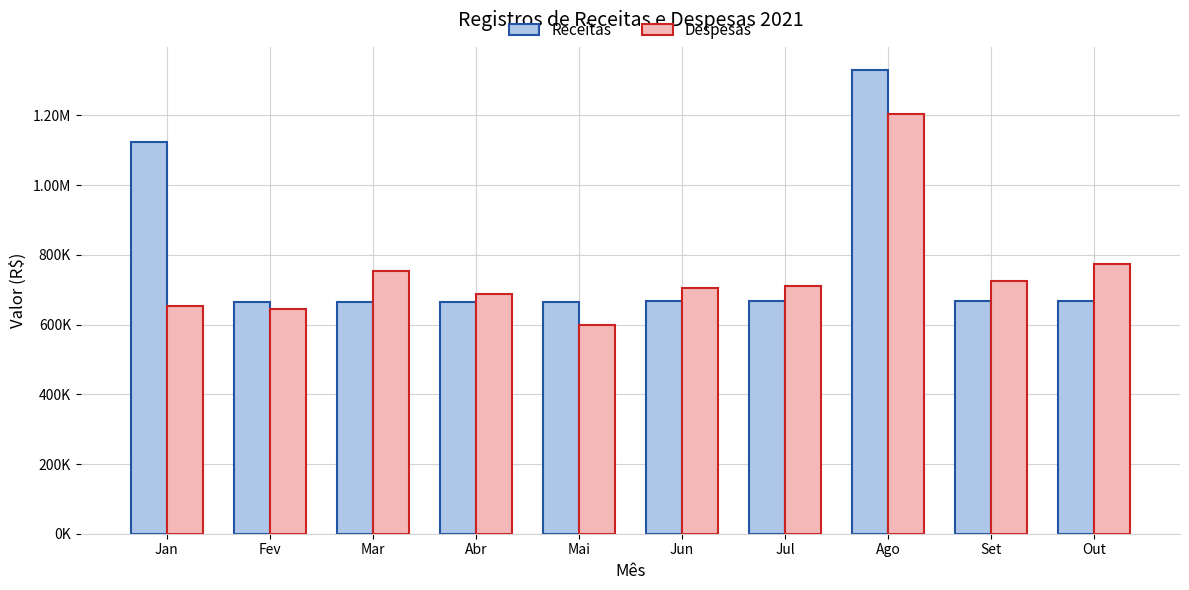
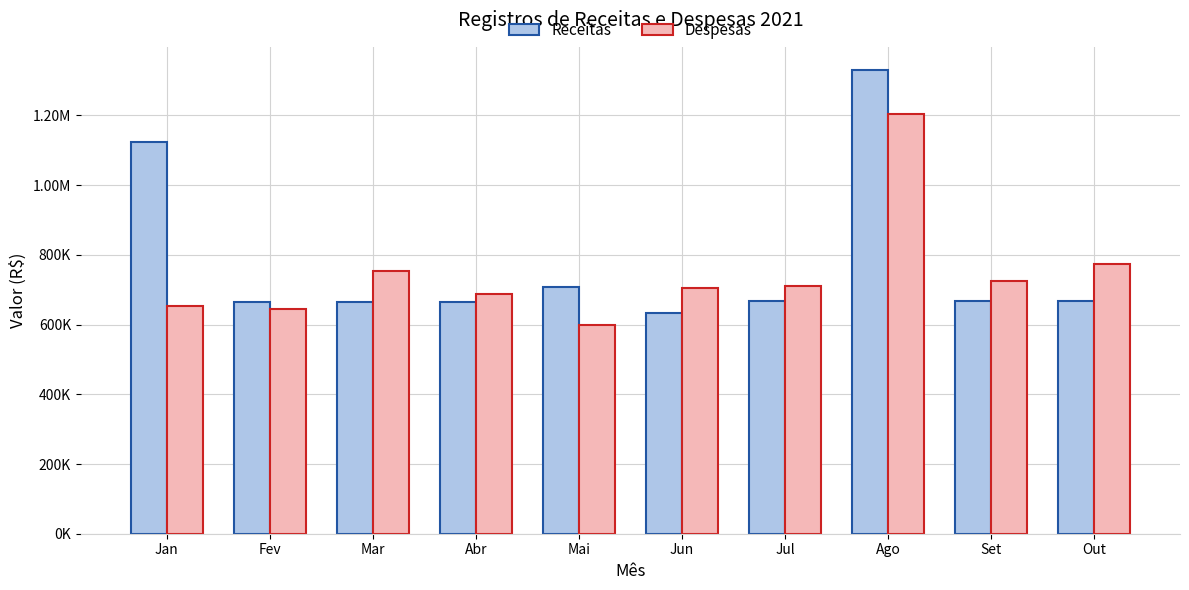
Receitas, Mai: 670000 -> 710000
Receitas, Jun: 670000 -> 630000
